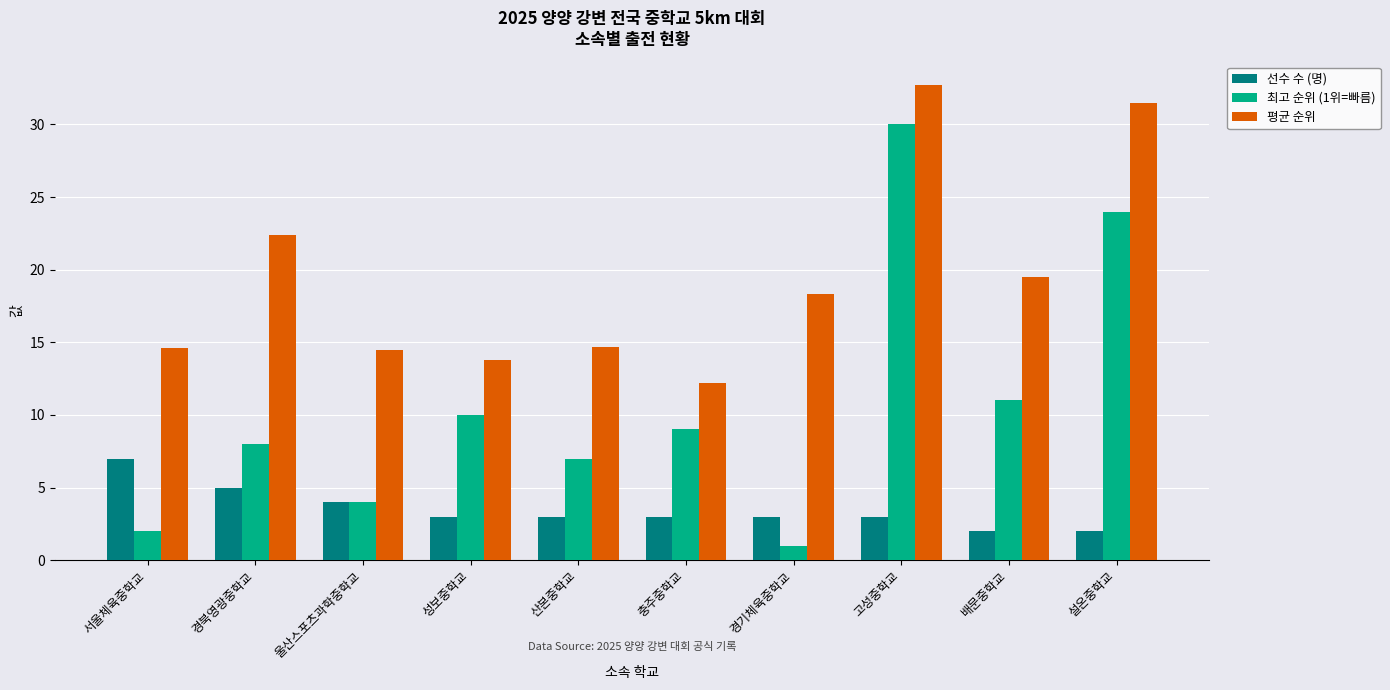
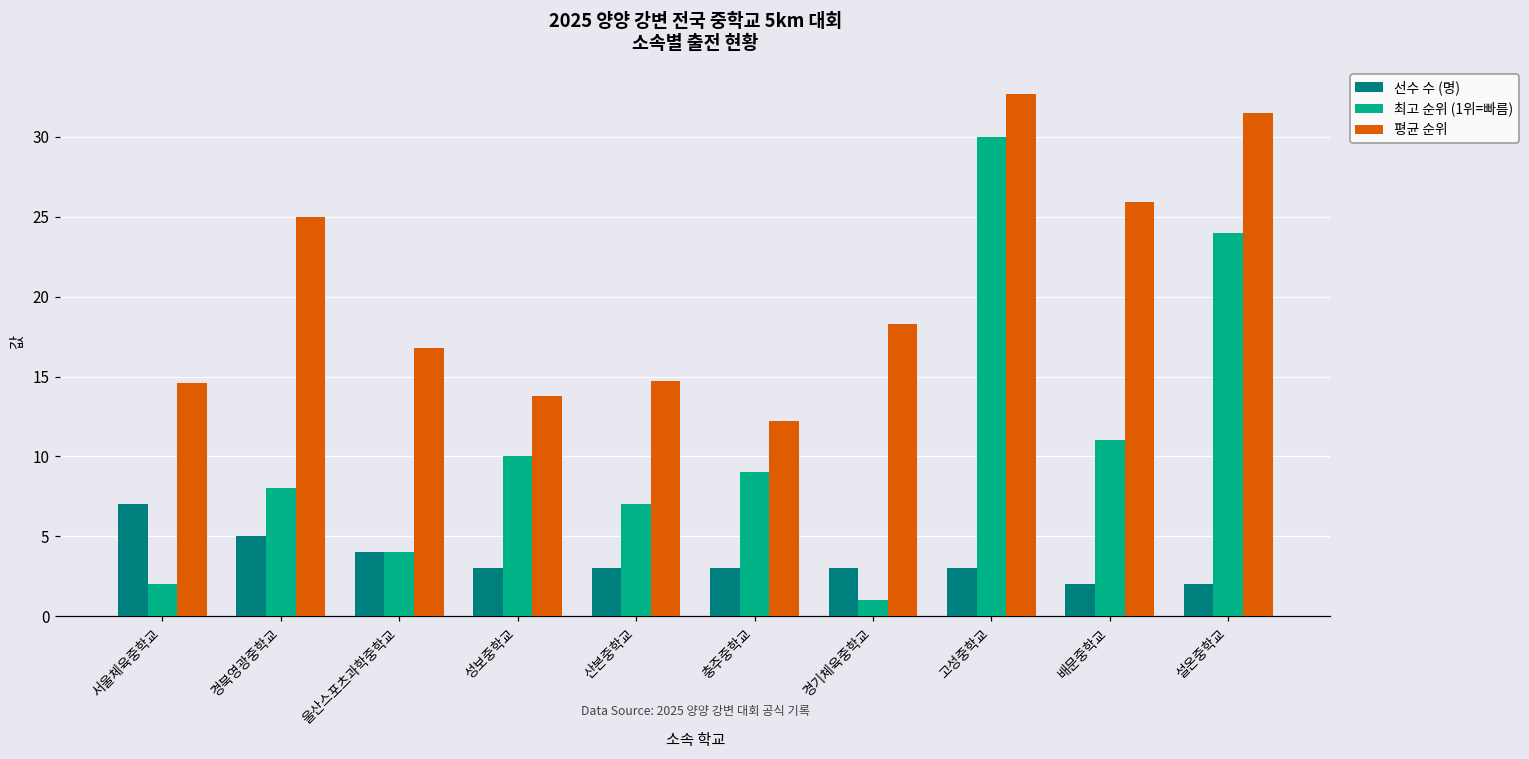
평균 순위, 경북영광중학교: 22.4 -> 25.0
평균 순위, 울산스포츠과학중학교: 14.5 -> 16.8
평균 순위, 배문중학교: 19.5 -> 25.9
